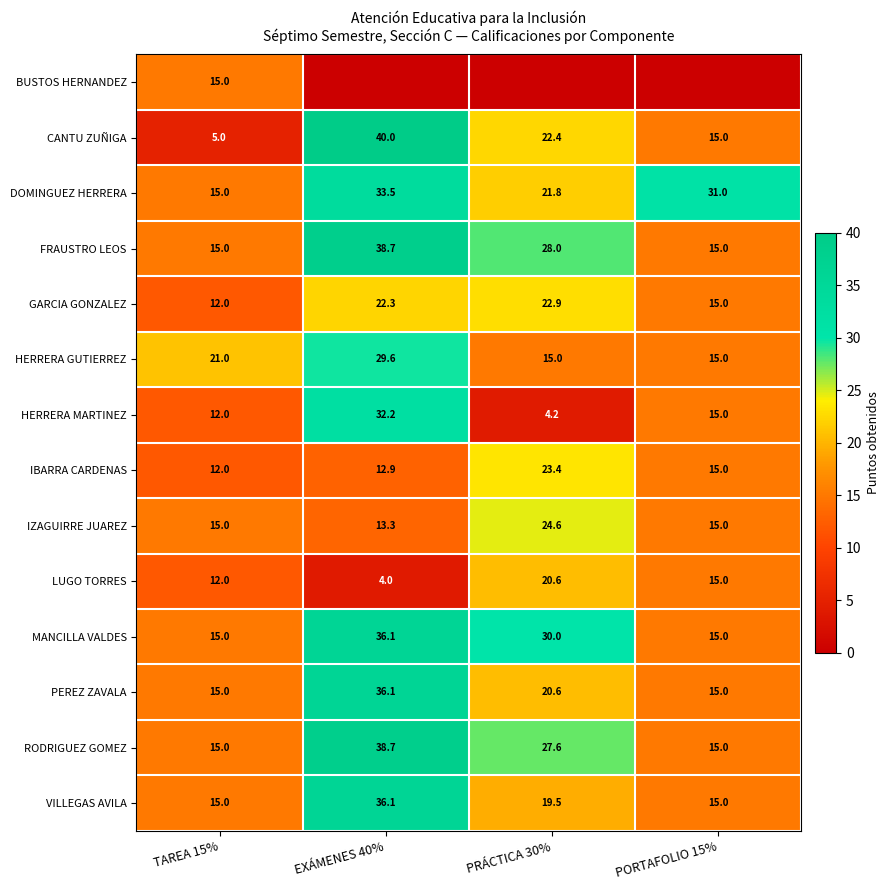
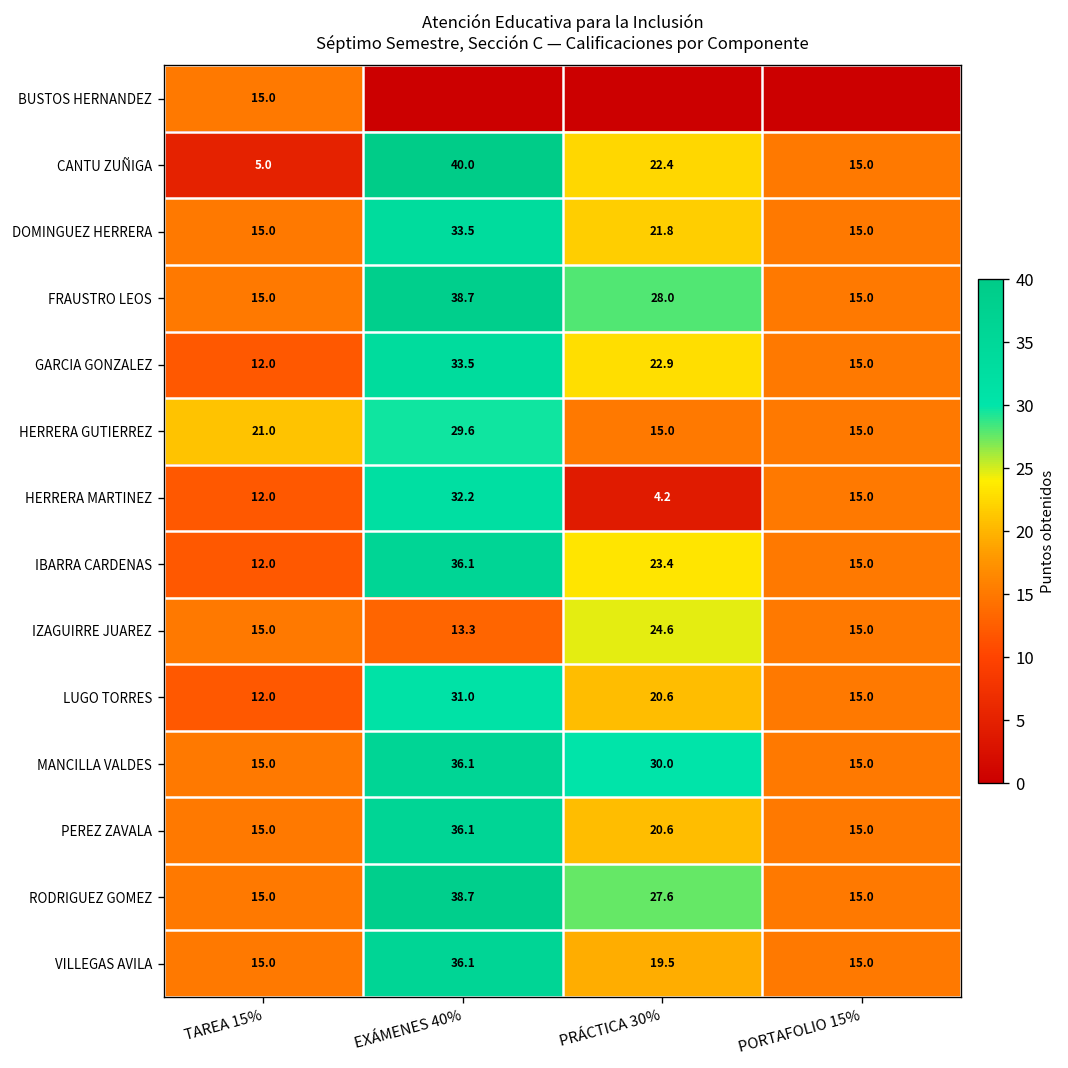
DOMINGUEZ HERRERA, PORTAFOLIO 15%: 31.0 -> 15.0
GARCIA GONZALEZ, EXÁMENES 40%: 22.3 -> 33.5
IBARRA CARDENAS, EXÁMENES 40%: 12.9 -> 36.1
LUGO TORRES, EXÁMENES 40%: 4.0 -> 31.0
